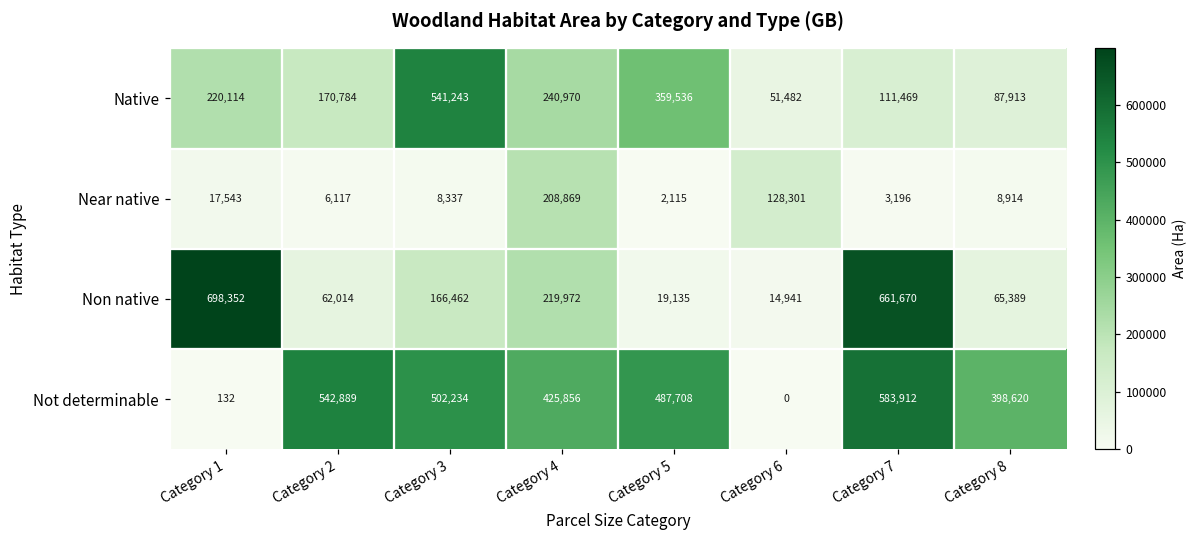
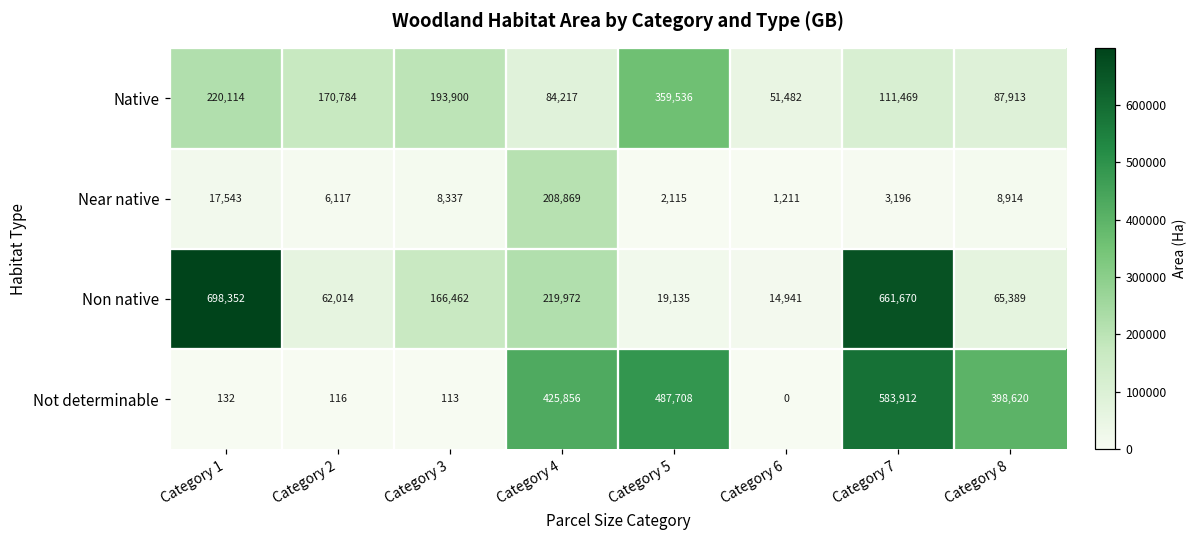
Native, Category 3: 541,243 -> 193,900
Native, Category 4: 240,970 -> 84,217
Near native, Category 6: 128,301 -> 1,211
Not determinable, Category 2: 542,889 -> 116
Not determinable, Category 3: 502,234 -> 113
